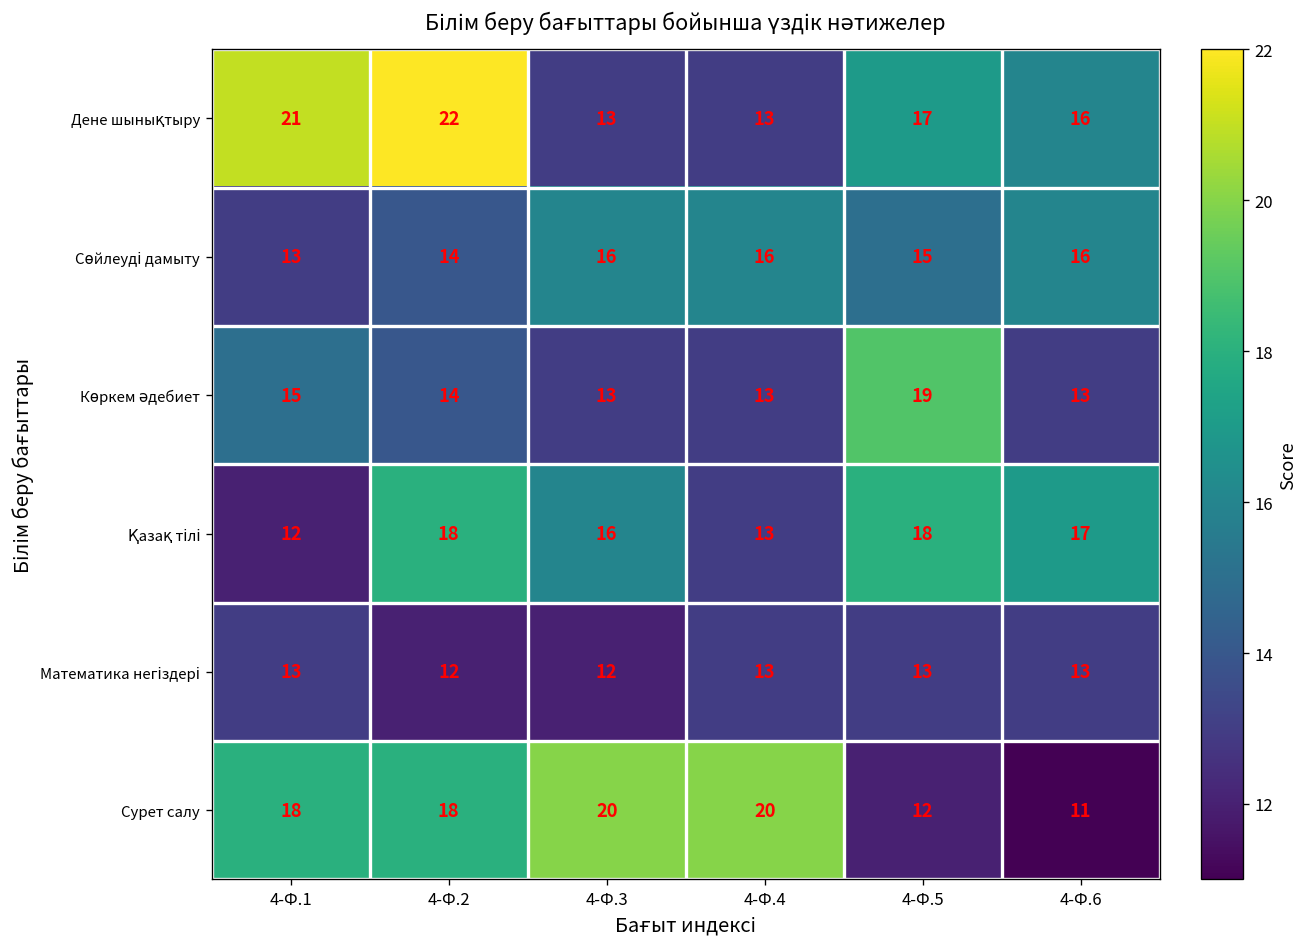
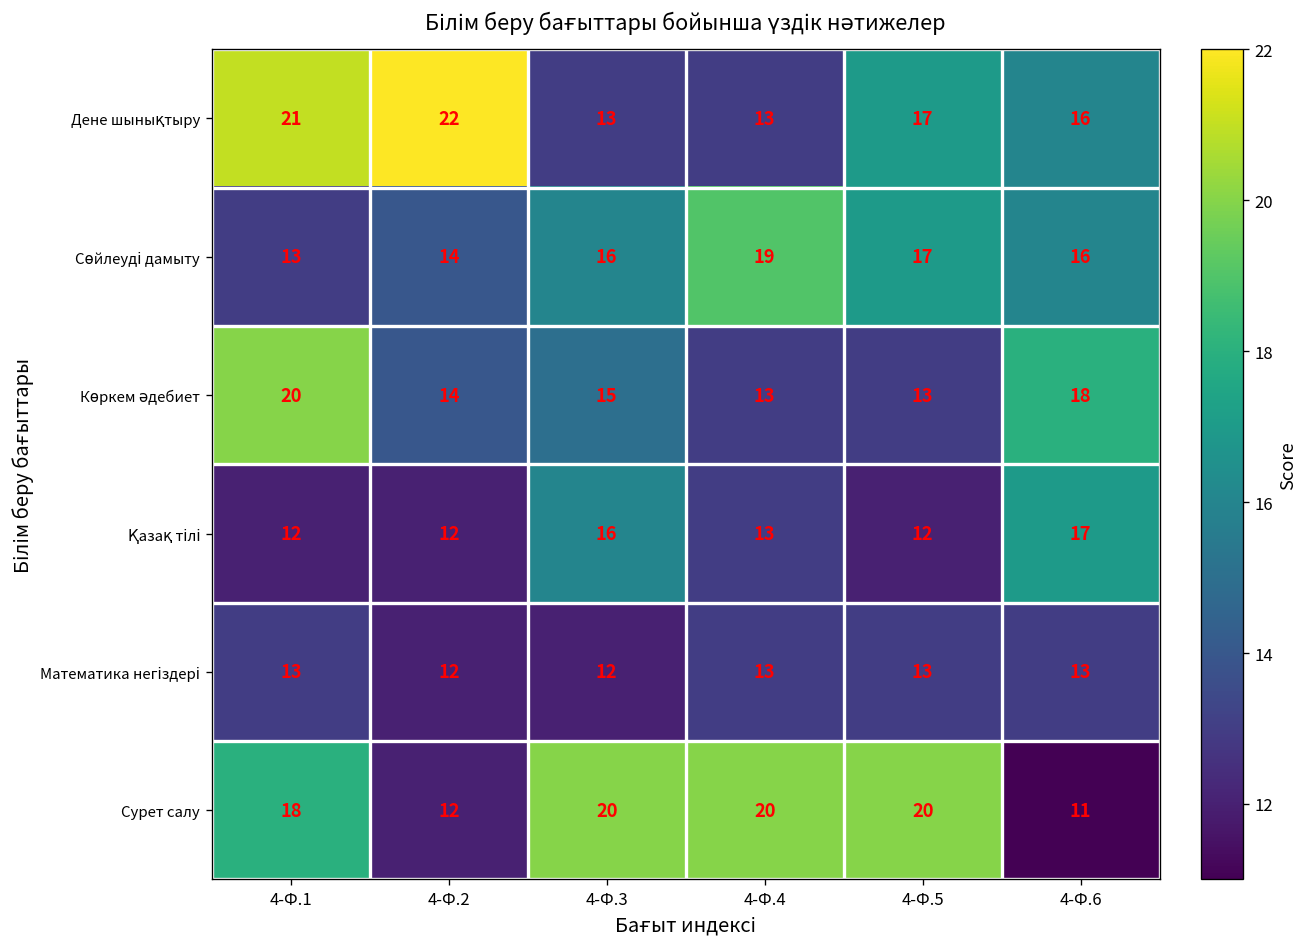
Сөйлеуді дамыту, 4-Ф.4: 16 -> 19
Сөйлеуді дамыту, 4-Ф.5: 15 -> 17
Көркем әдебиет, 4-Ф.1: 15 -> 20
Көркем әдебиет, 4-Ф.3: 13 -> 15
Көркем әдебиет, 4-Ф.5: 19 -> 13
Көркем әдебиет, 4-Ф.6: 13 -> 18
Қазақ тілі, 4-Ф.2: 18 -> 12
Қазақ тілі, 4-Ф.5: 18 -> 12
Сурет салу, 4-Ф.2: 18 -> 12
Сурет салу, 4-Ф.5: 12 -> 20
